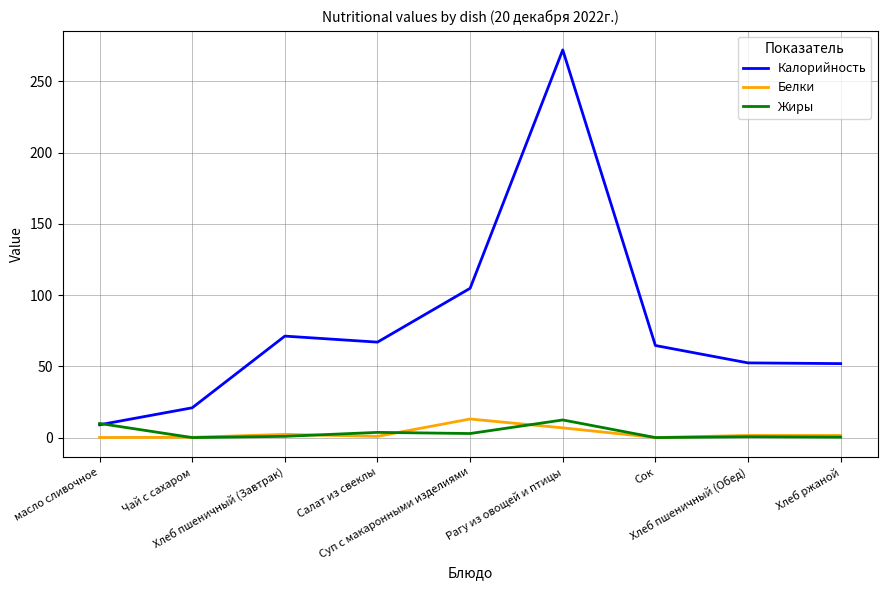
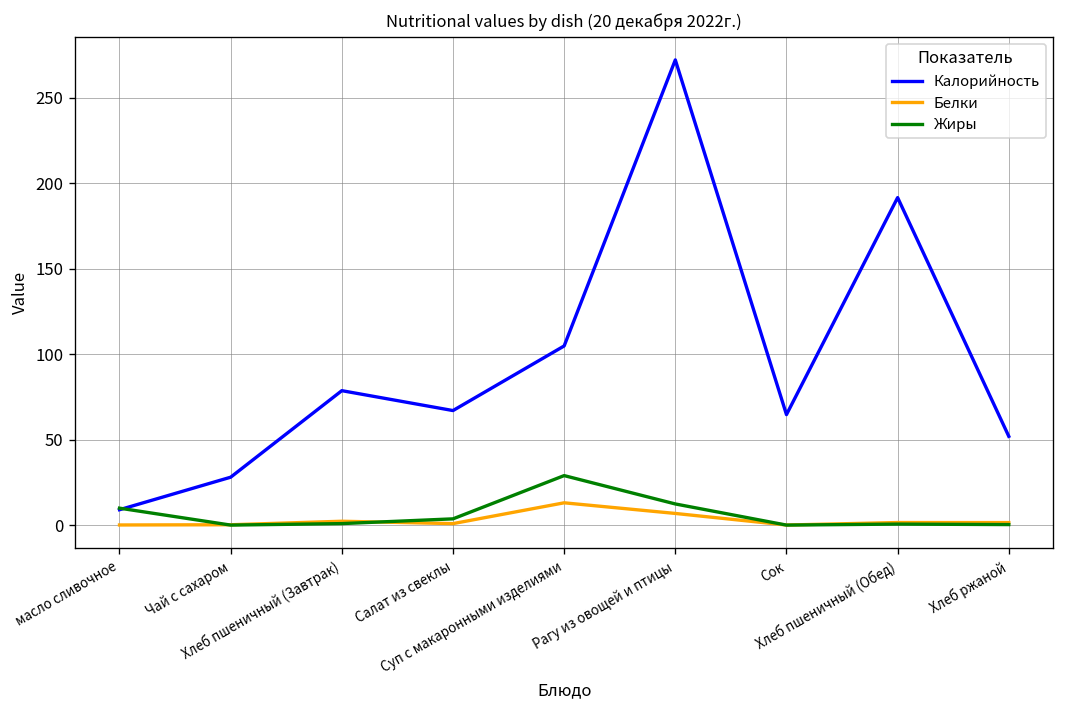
Калорийность, Чай с сахаром: 21 -> 28
Калорийность, Хлеб пшеничный (Завтрак): 71 -> 79
Жиры, Суп с макаронными изделиями: 3 -> 29
Калорийность, Хлеб пшеничный (Обед): 52 -> 192
